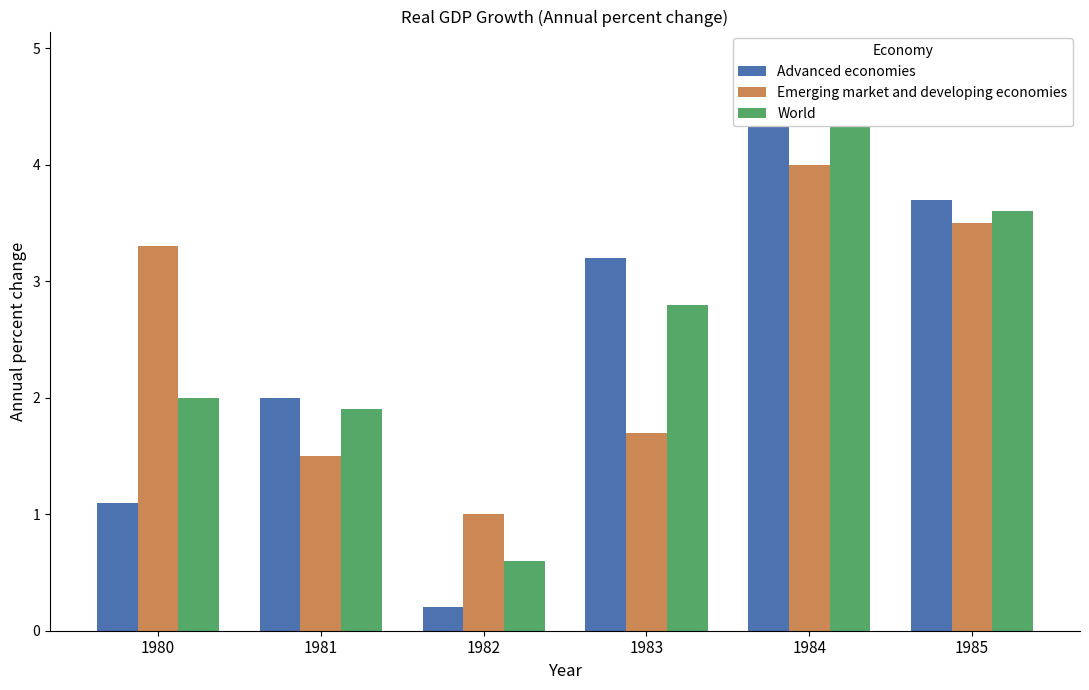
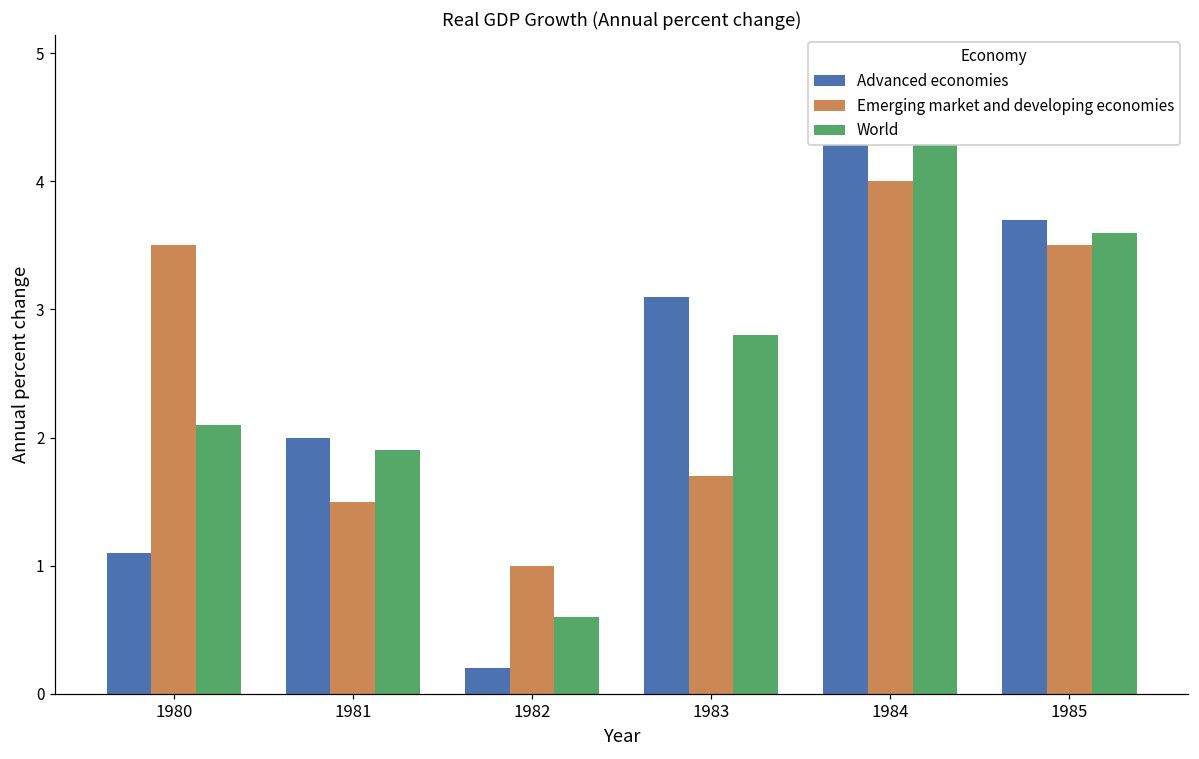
Emerging market and developing economies, 1980: 3.3 -> 3.5
World, 1980: 2.0 -> 2.1
Advanced economies, 1983: 3.2 -> 3.1
